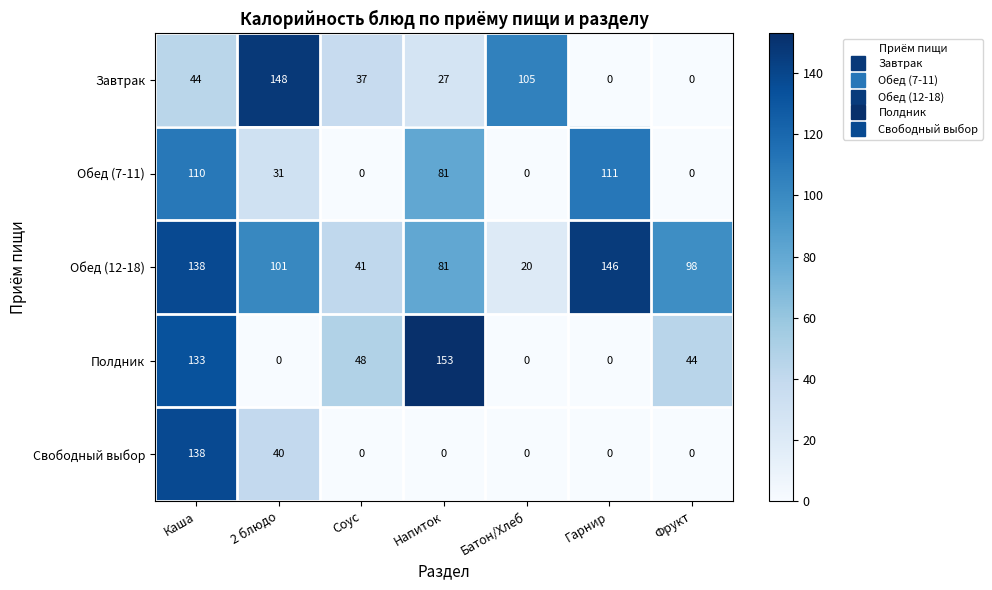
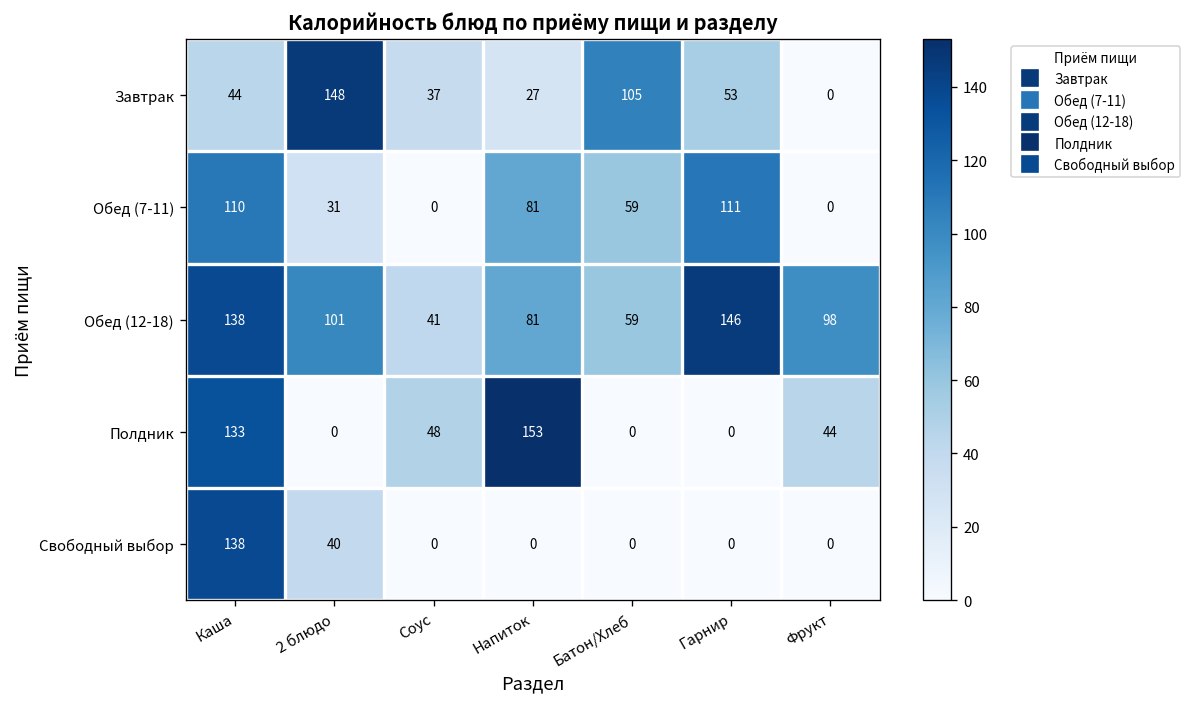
Завтрак, Гарнир: 0 -> 53
Обед (7-11), Батон/Хлеб: 0 -> 59
Обед (12-18), Батон/Хлеб: 20 -> 59
